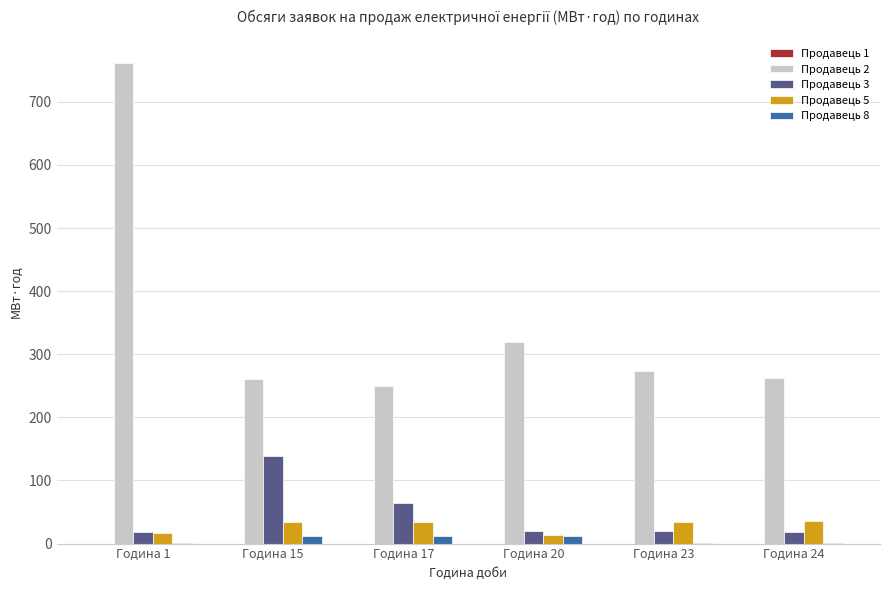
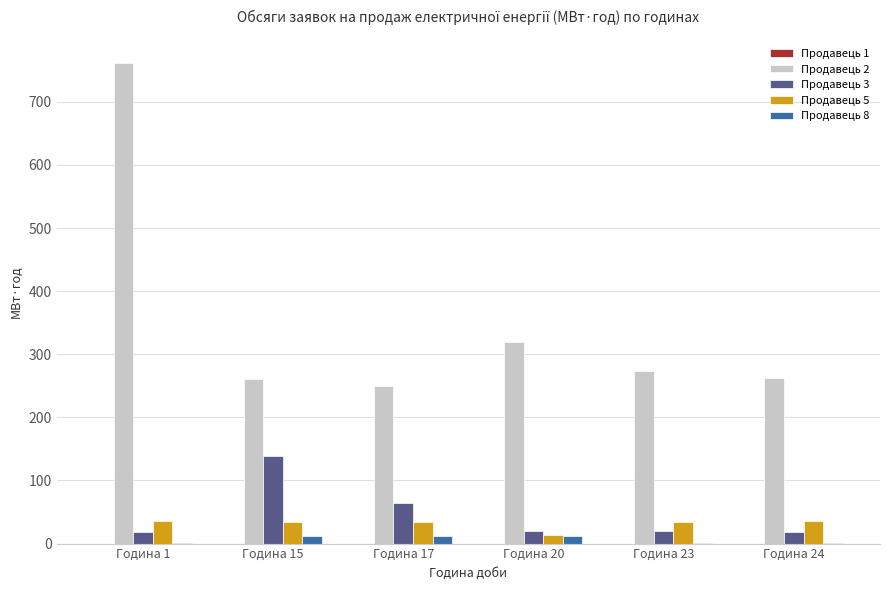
Продавець 5, Година 1: 20 -> 40
